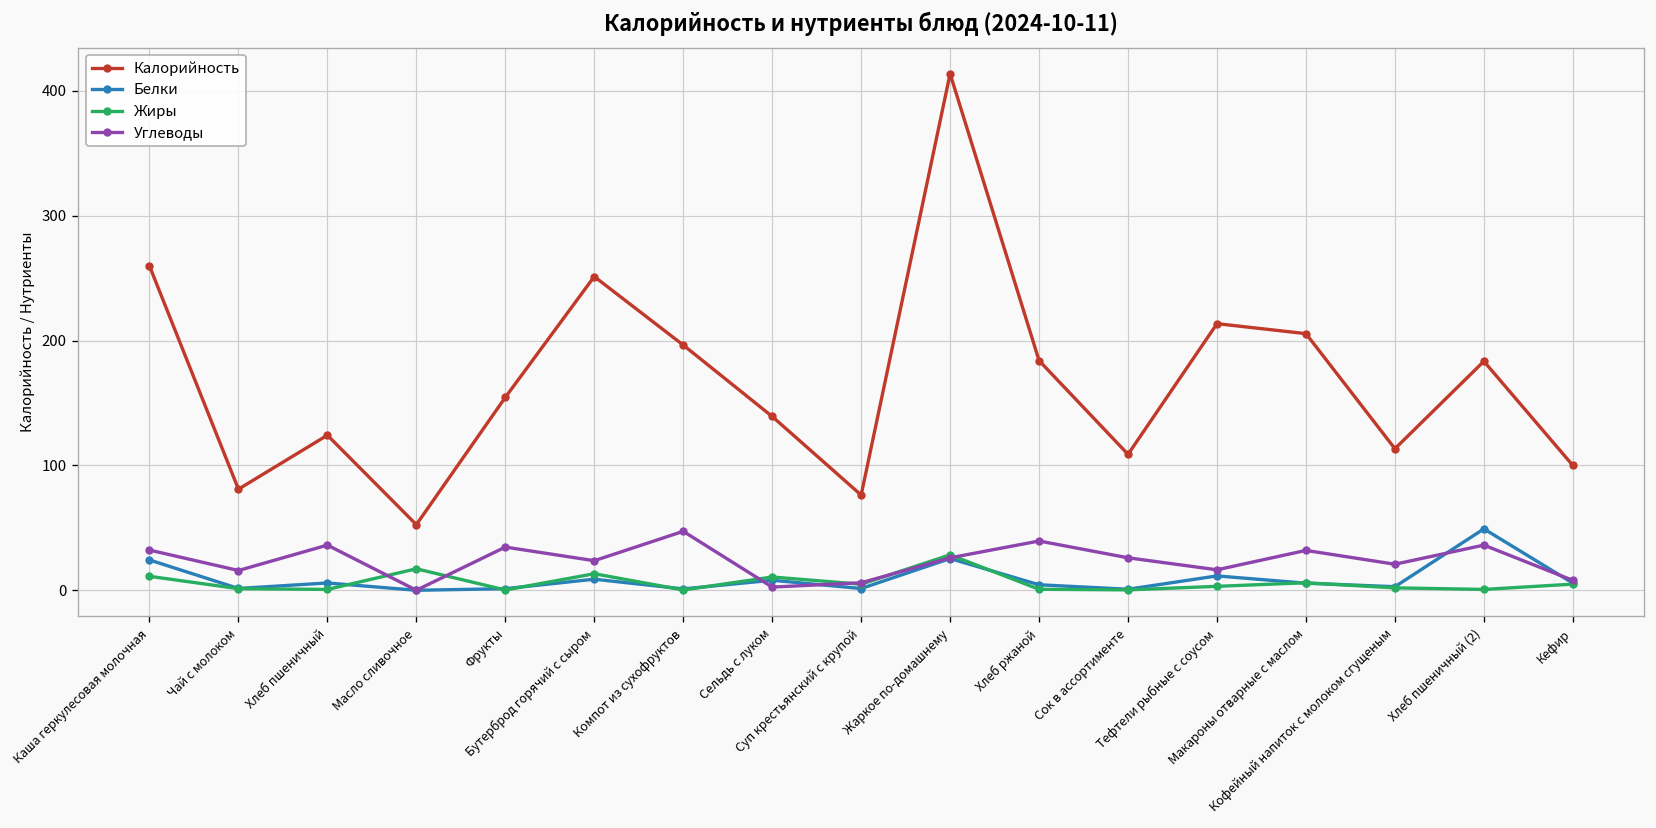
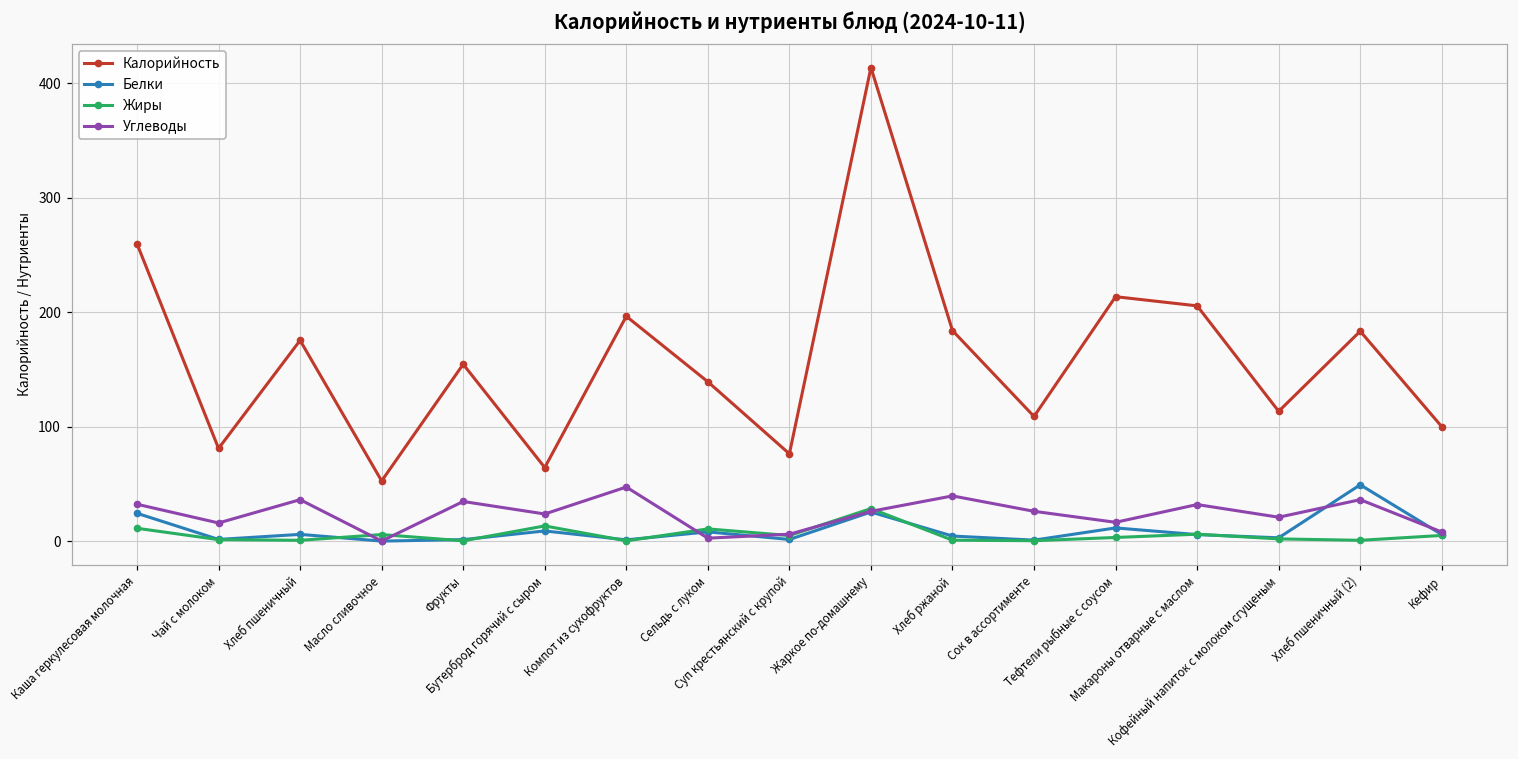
Калорийность, Хлеб пшеничный: 124 -> 175
Жиры, Масло сливочное: 17 -> 6
Калорийность, Бутерброд горячий с сыром: 251 -> 64
